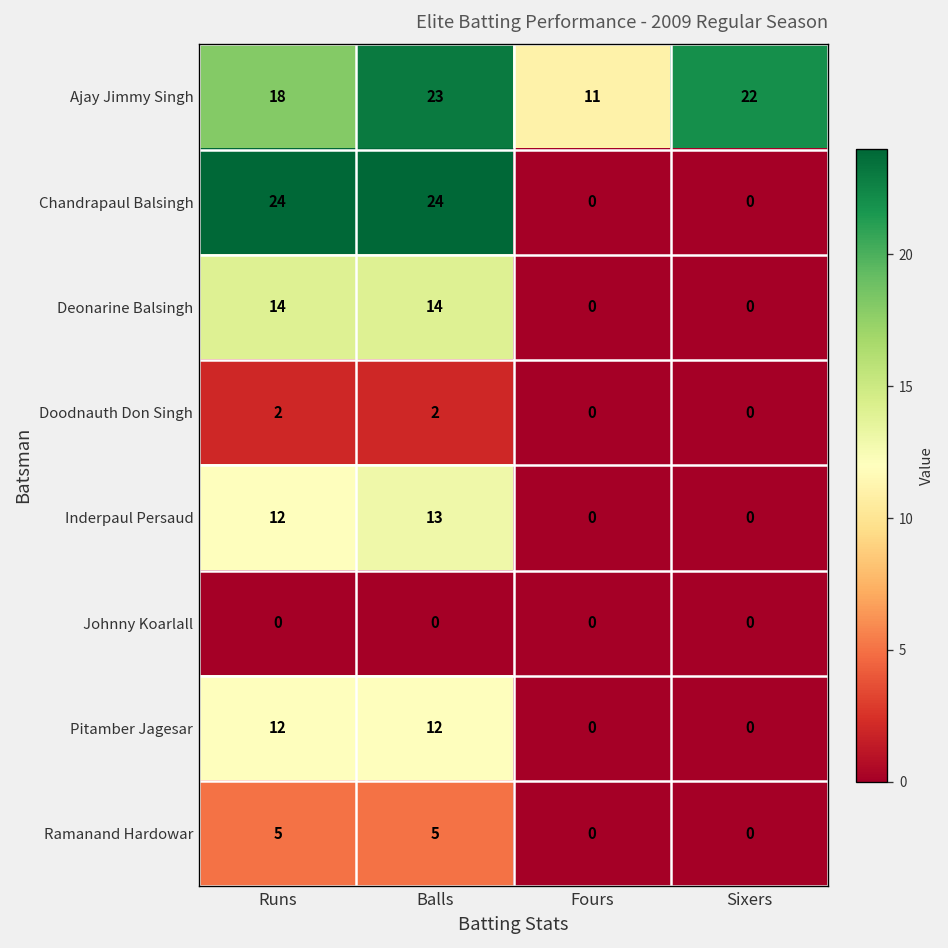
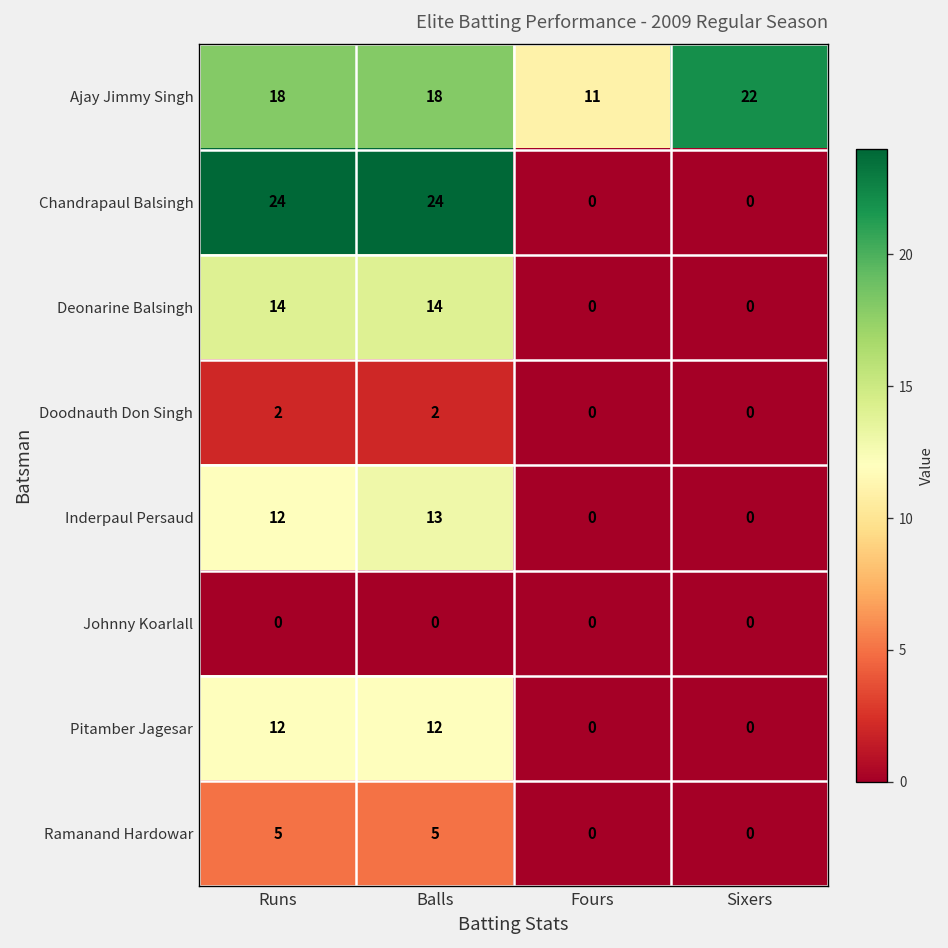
Ajay Jimmy Singh, Balls: 23 -> 18
